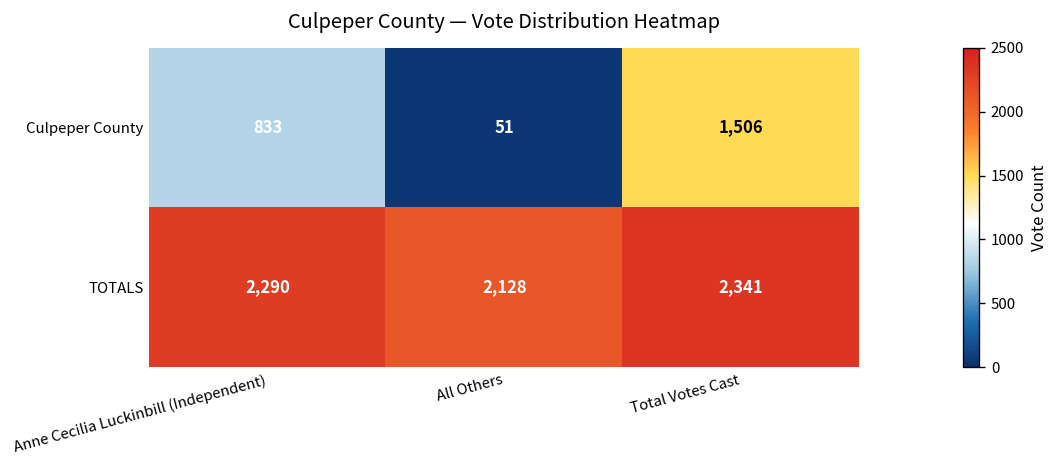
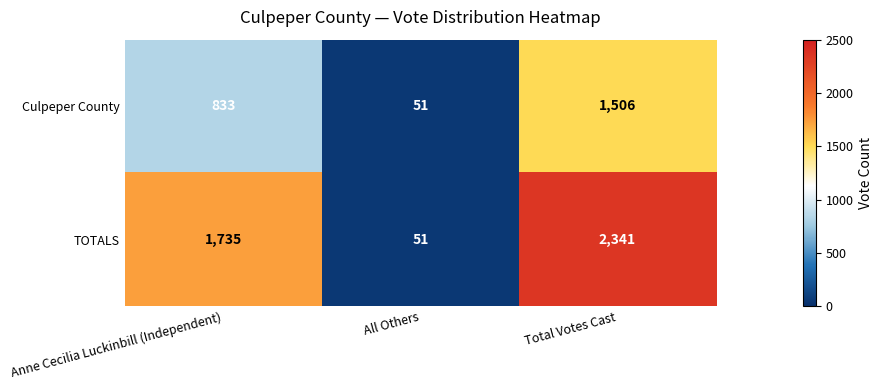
TOTALS, Anne Cecilia Luckinbill (Independent): 2,290 -> 1,735
TOTALS, All Others: 2,128 -> 51
